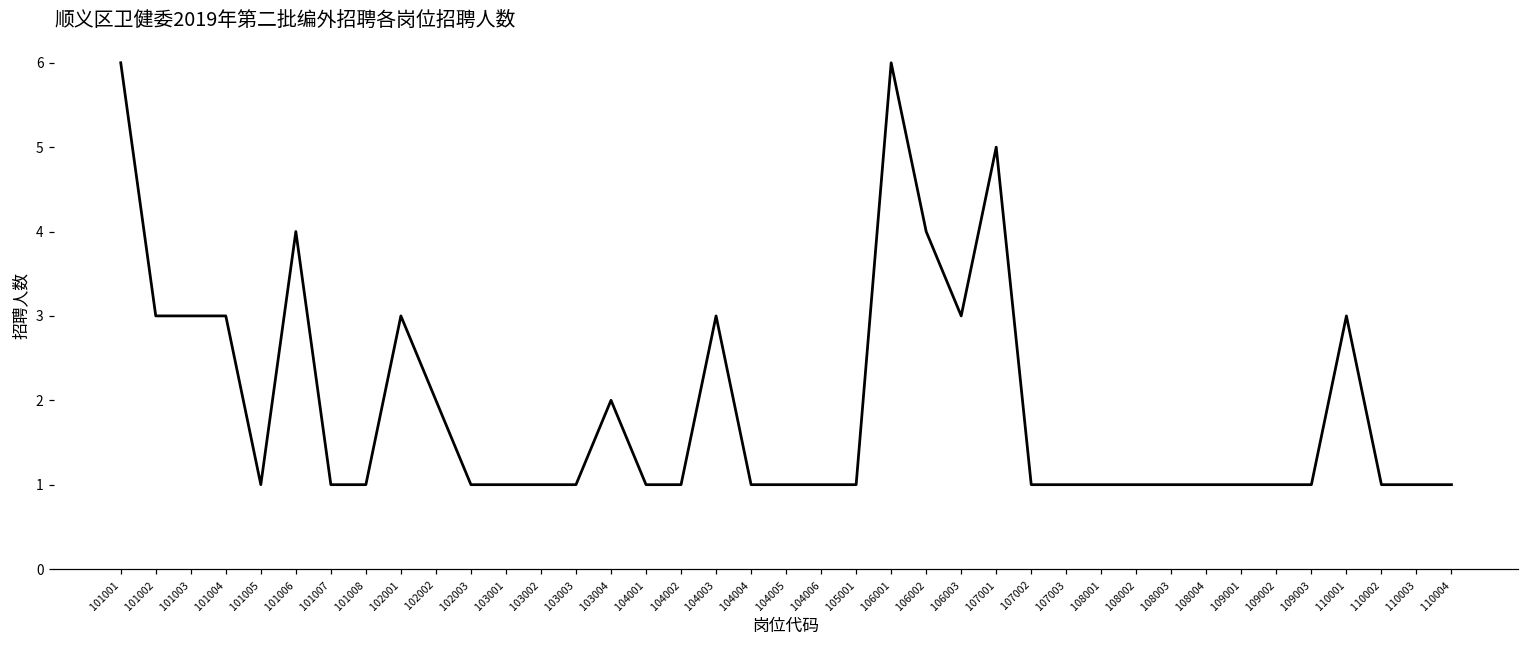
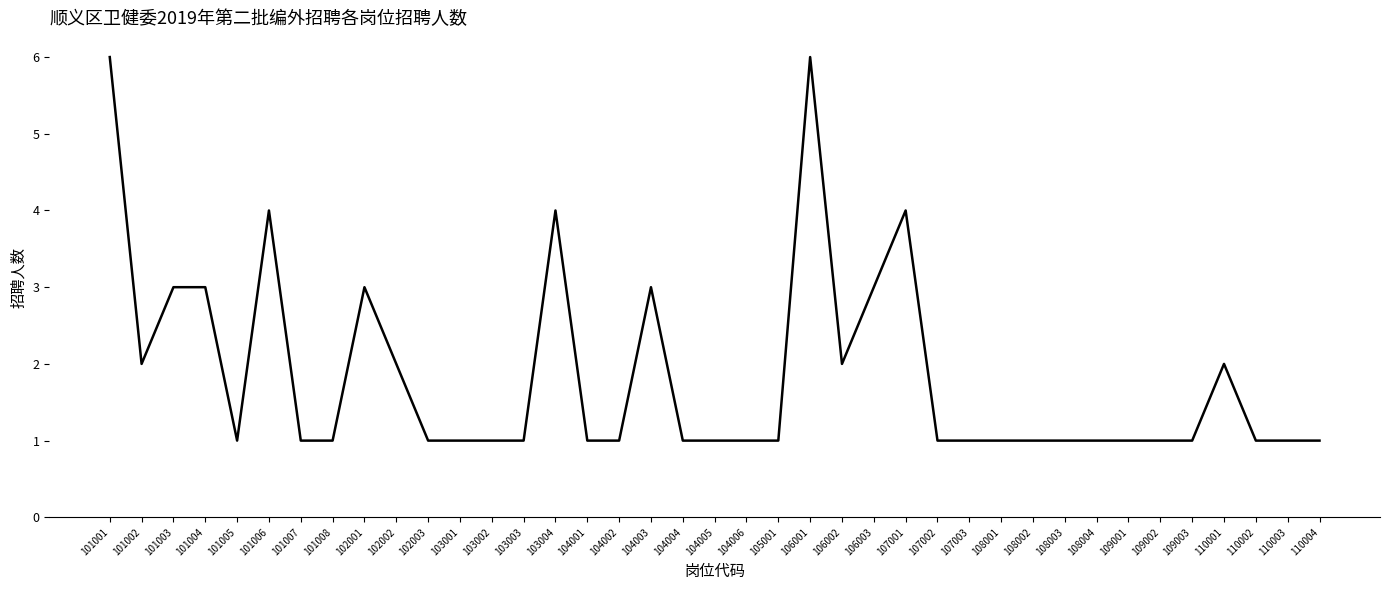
101002: 3 -> 2
103004: 2 -> 4
106002: 4 -> 2
107001: 5 -> 4
110001: 3 -> 2
